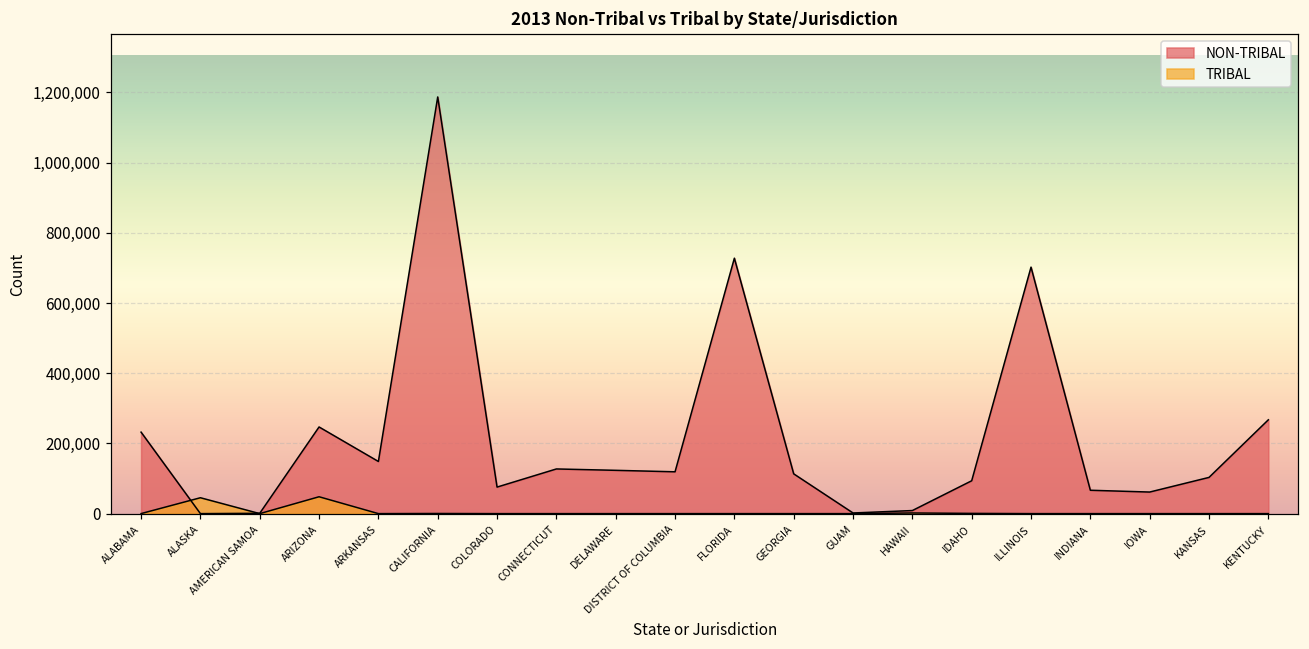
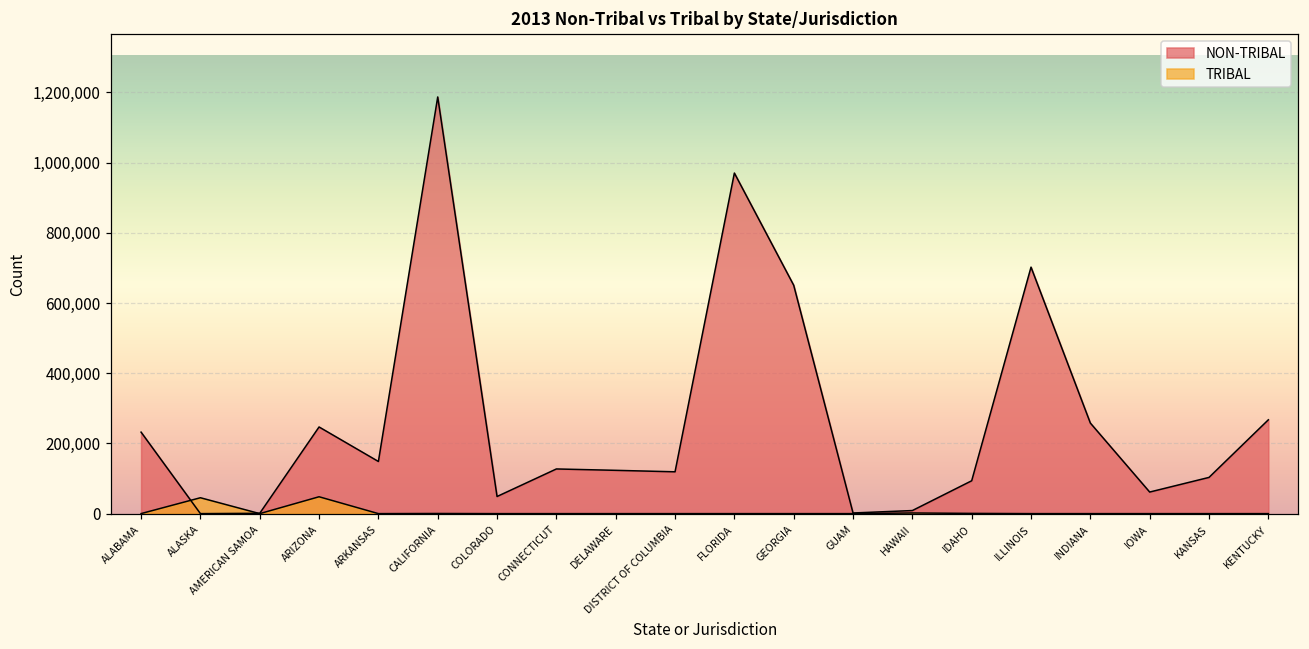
NON-TRIBAL, COLORADO: 80,000 -> 50,000
NON-TRIBAL, FLORIDA: 730,000 -> 970,000
NON-TRIBAL, GEORGIA: 110,000 -> 650,000
NON-TRIBAL, INDIANA: 70,000 -> 260,000
